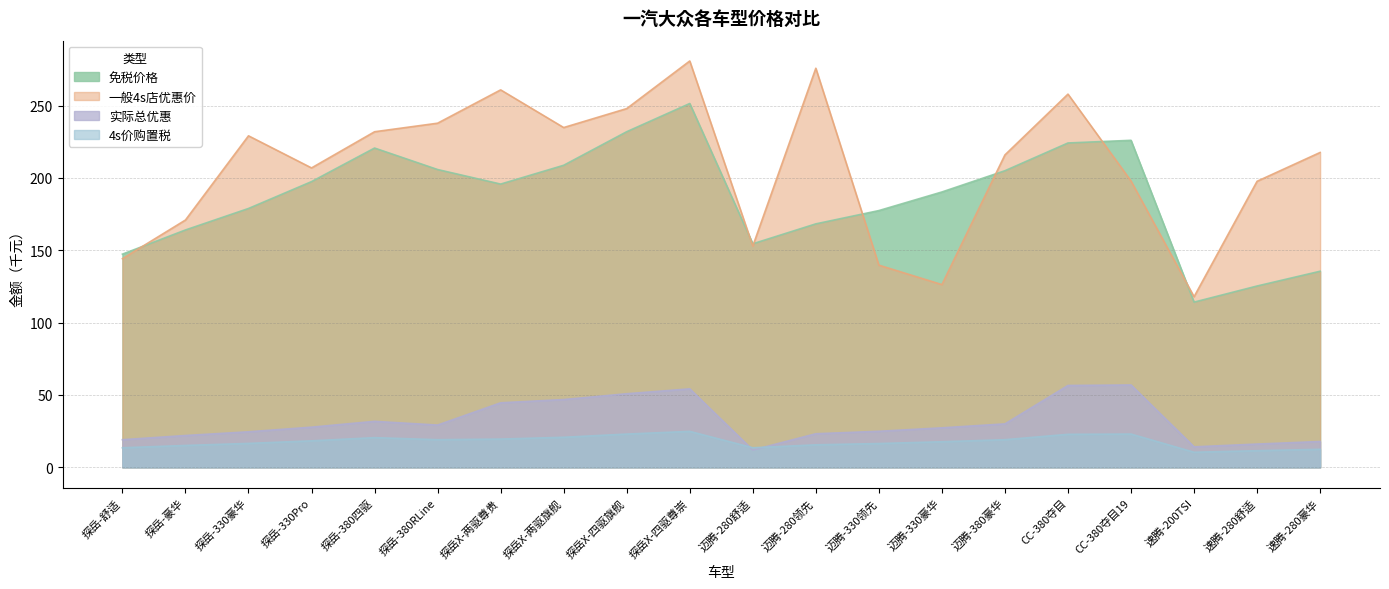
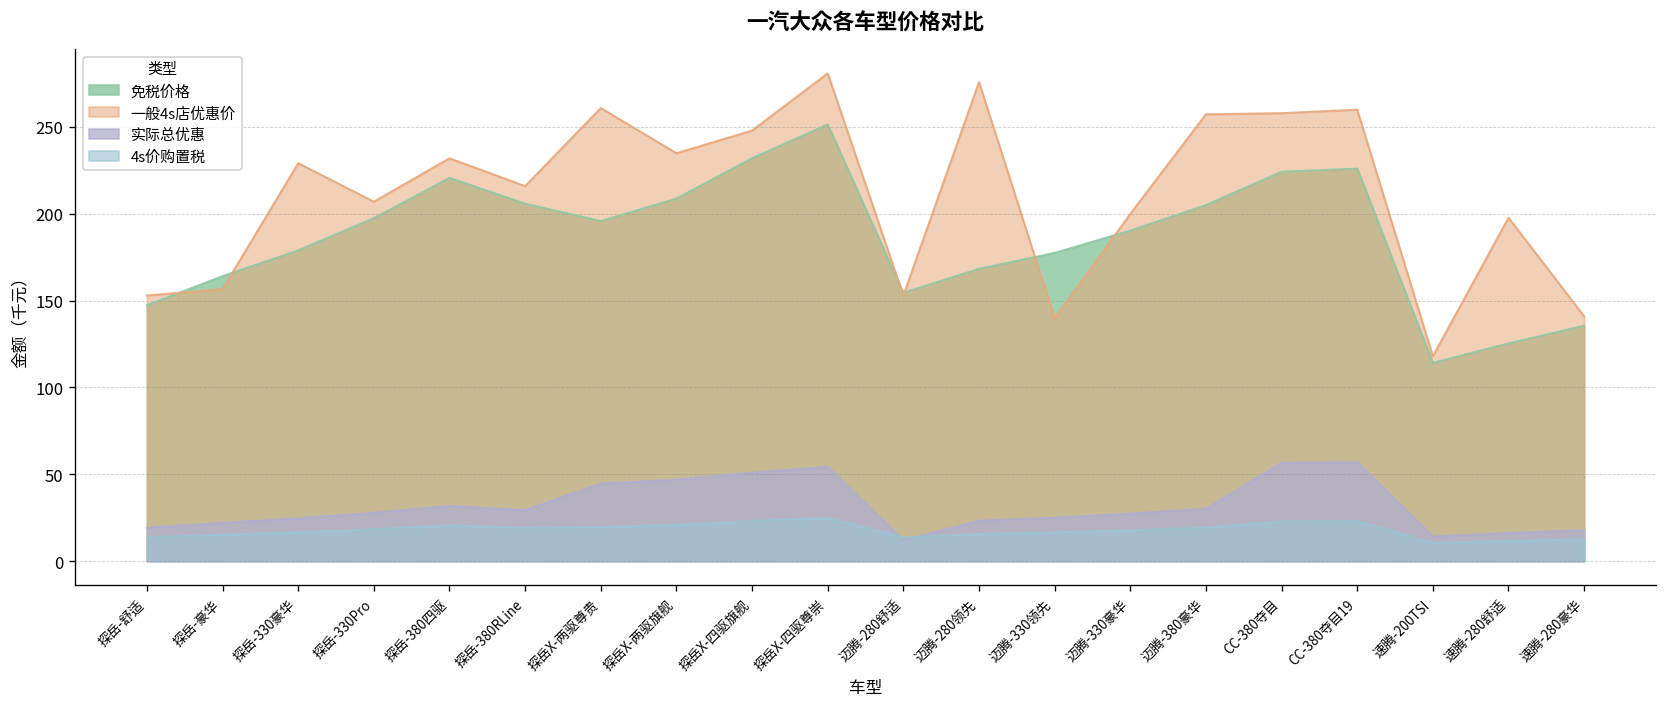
一般4s店优惠价, 探岳-舒适: 144 -> 153
一般4s店优惠价, 探岳-豪华: 171 -> 157
一般4s店优惠价, 探岳-380RLine: 238 -> 216
一般4s店优惠价, 迈腾-330豪华: 126 -> 200
一般4s店优惠价, 迈腾-380豪华: 216 -> 257
一般4s店优惠价, CC-380夺目19: 198 -> 260
一般4s店优惠价, 速腾-280豪华: 218 -> 141
